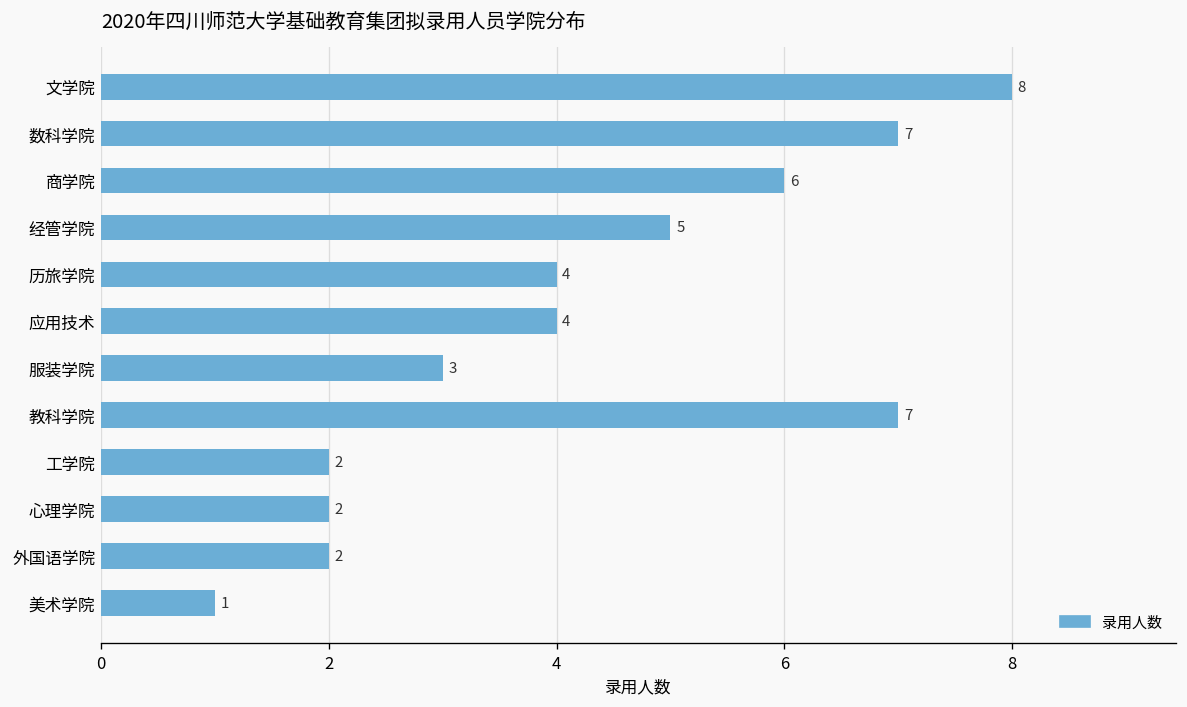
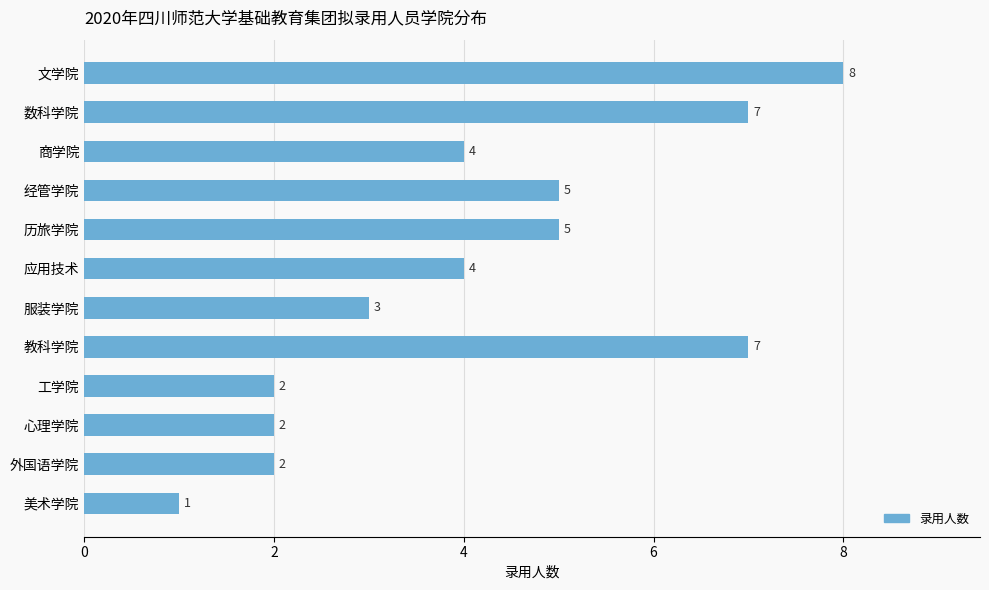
商学院: 6 -> 4
历旅学院: 4 -> 5
